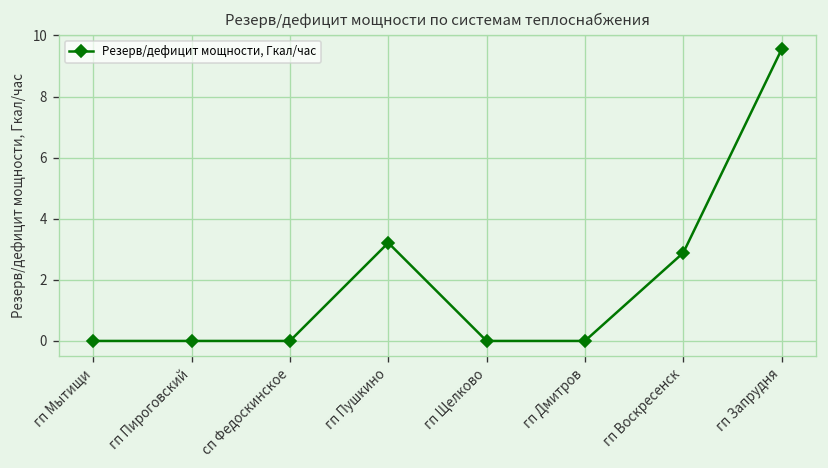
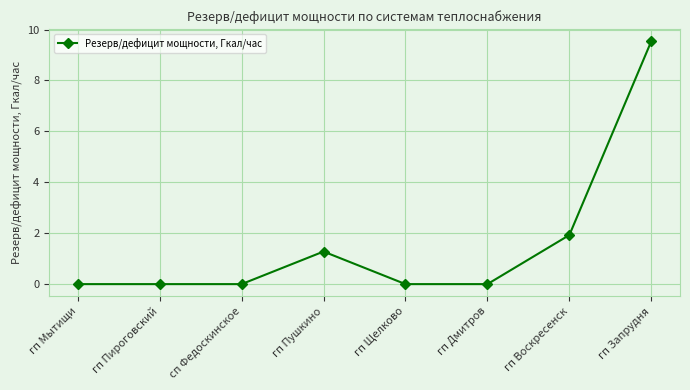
гп Пушкино: 3.2 -> 1.3
гп Воскресенск: 2.9 -> 1.9
